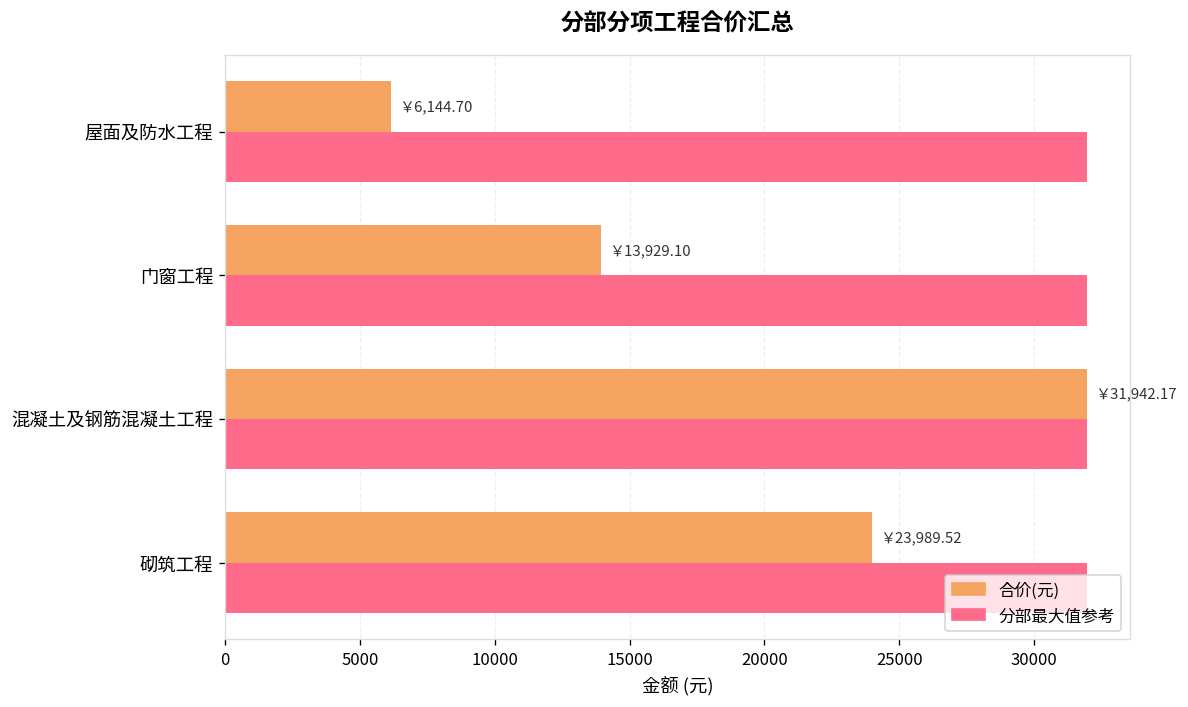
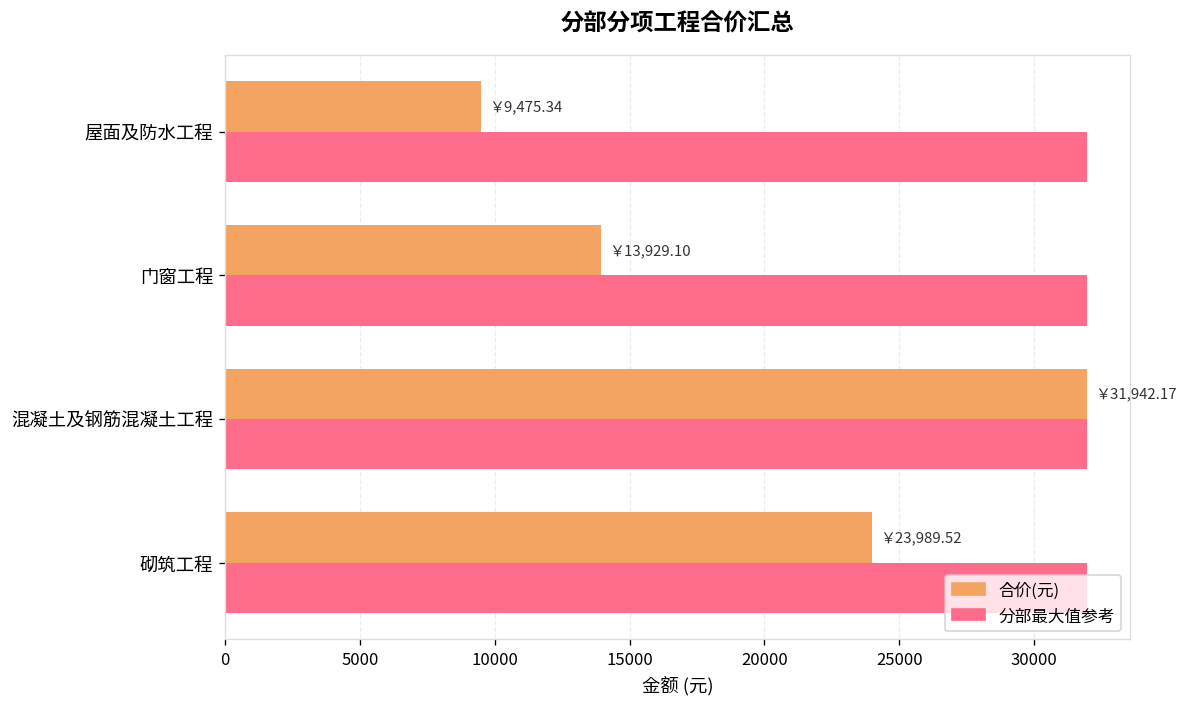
合价(元), 屋面及防水工程: 6,144.70 -> 9,475.34
